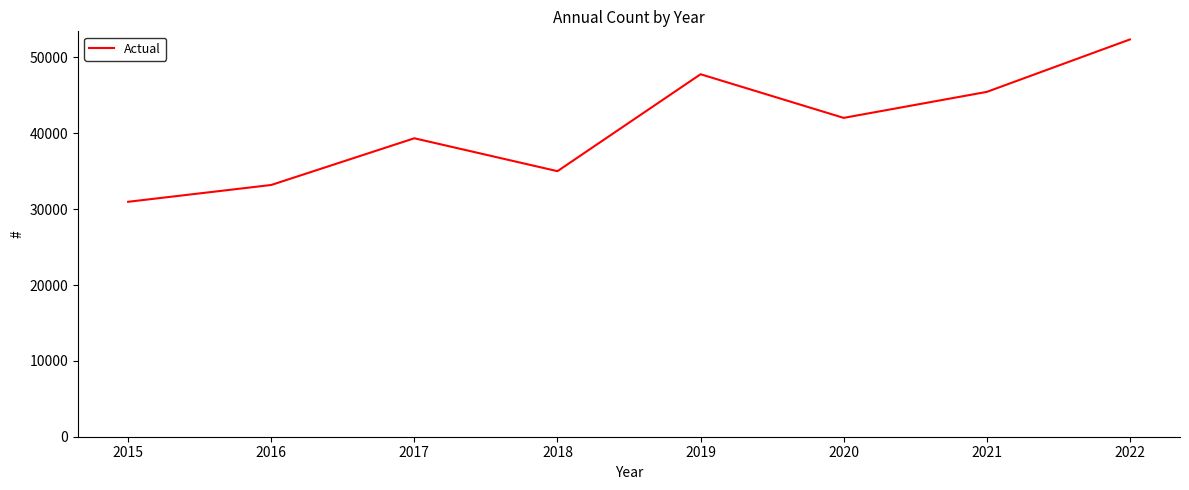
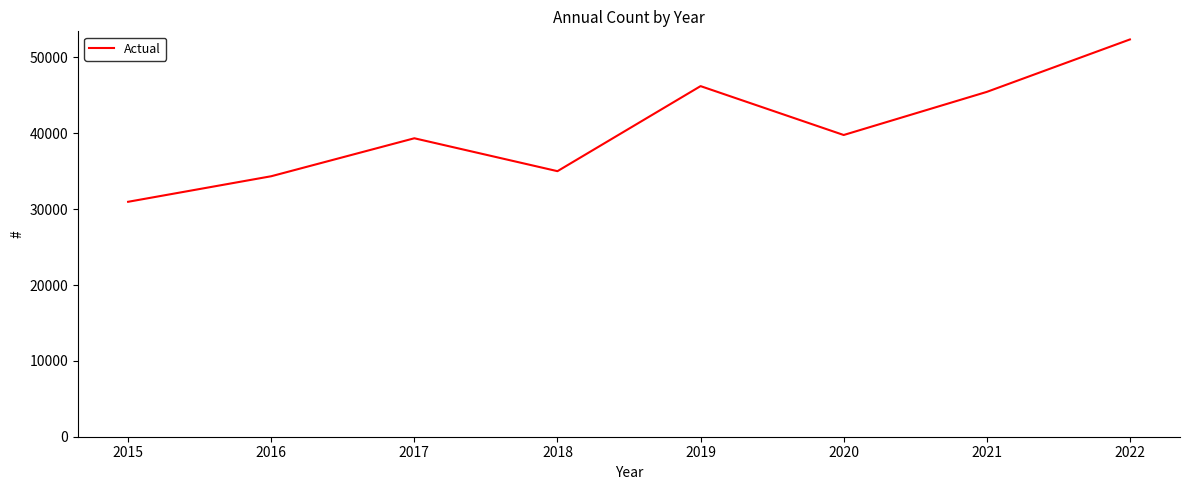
2016: 33000 -> 34000
2019: 48000 -> 46000
2020: 42000 -> 40000
